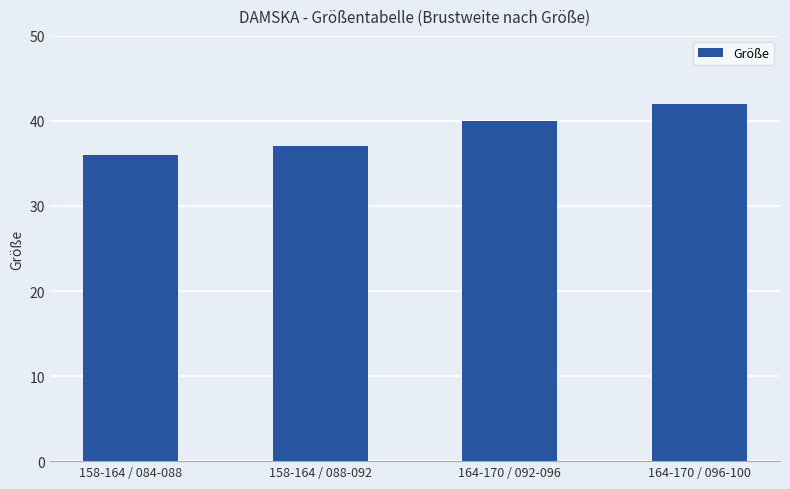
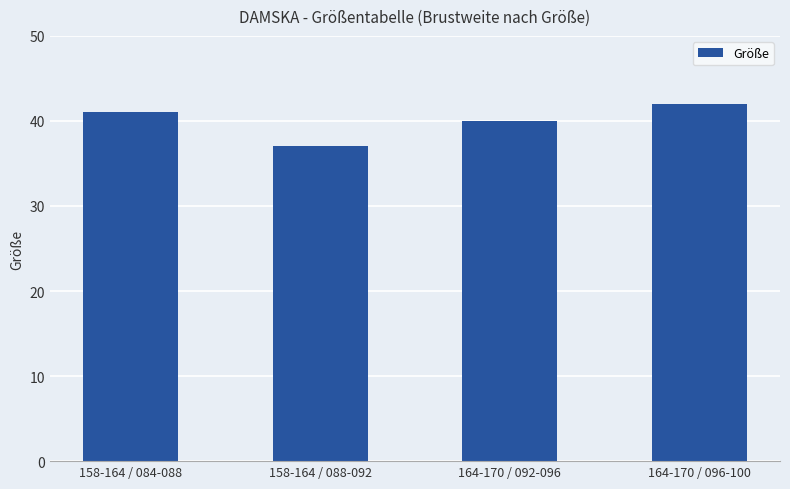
158-164 / 084-088: 36 -> 41
